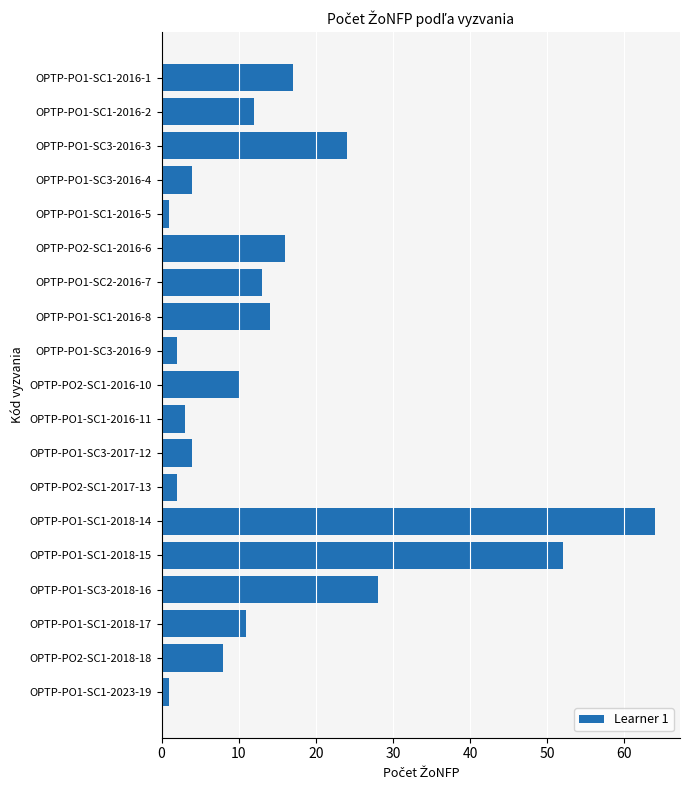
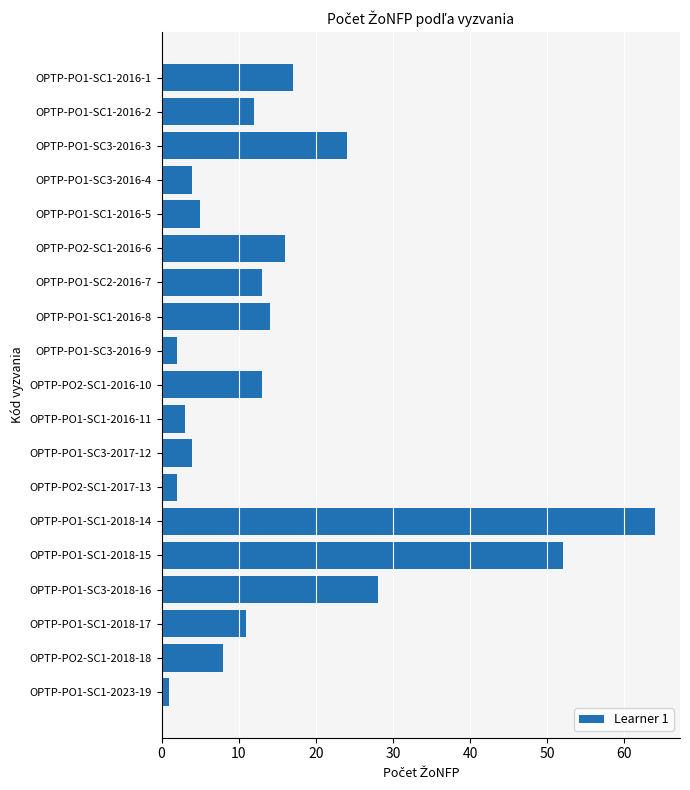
OPTP-PO1-SC1-2016-5: 1 -> 5
OPTP-PO2-SC1-2016-10: 10 -> 13
